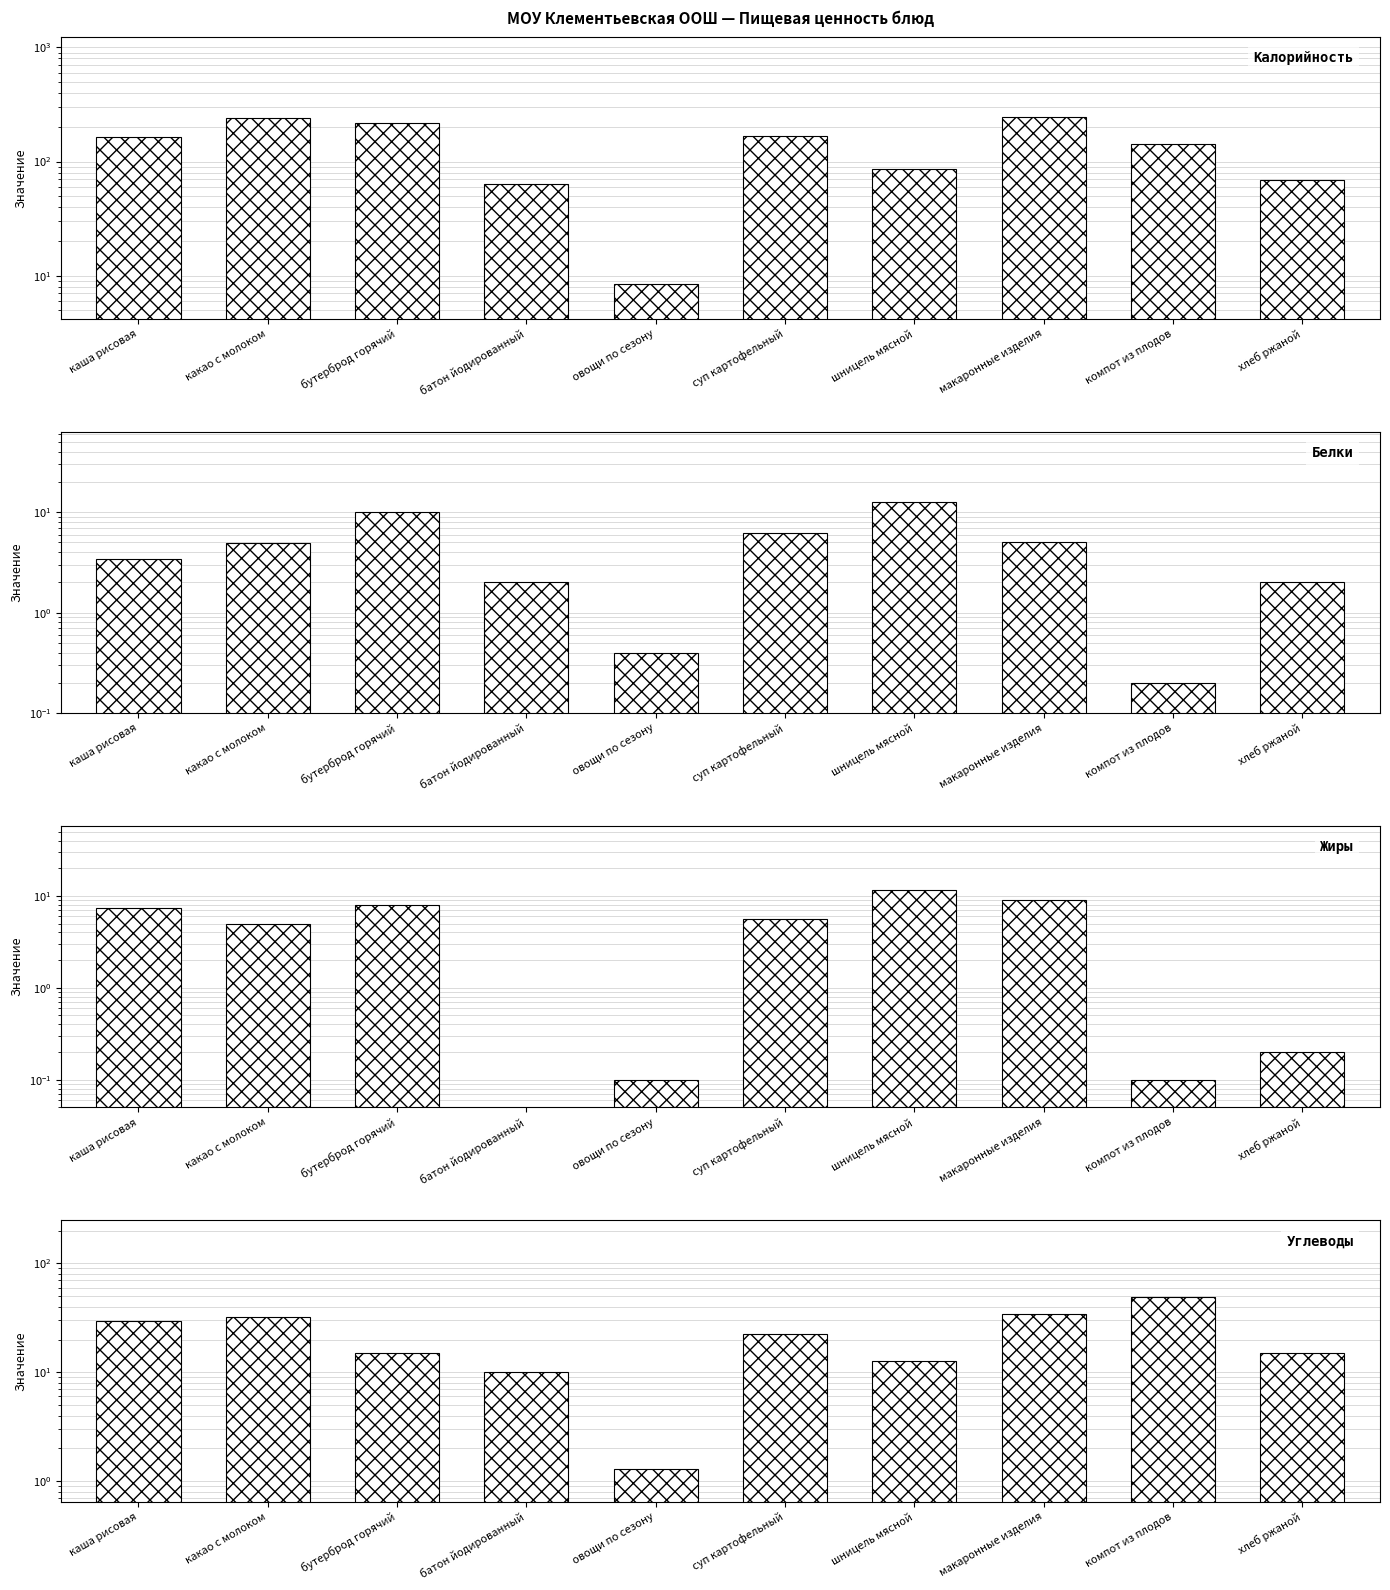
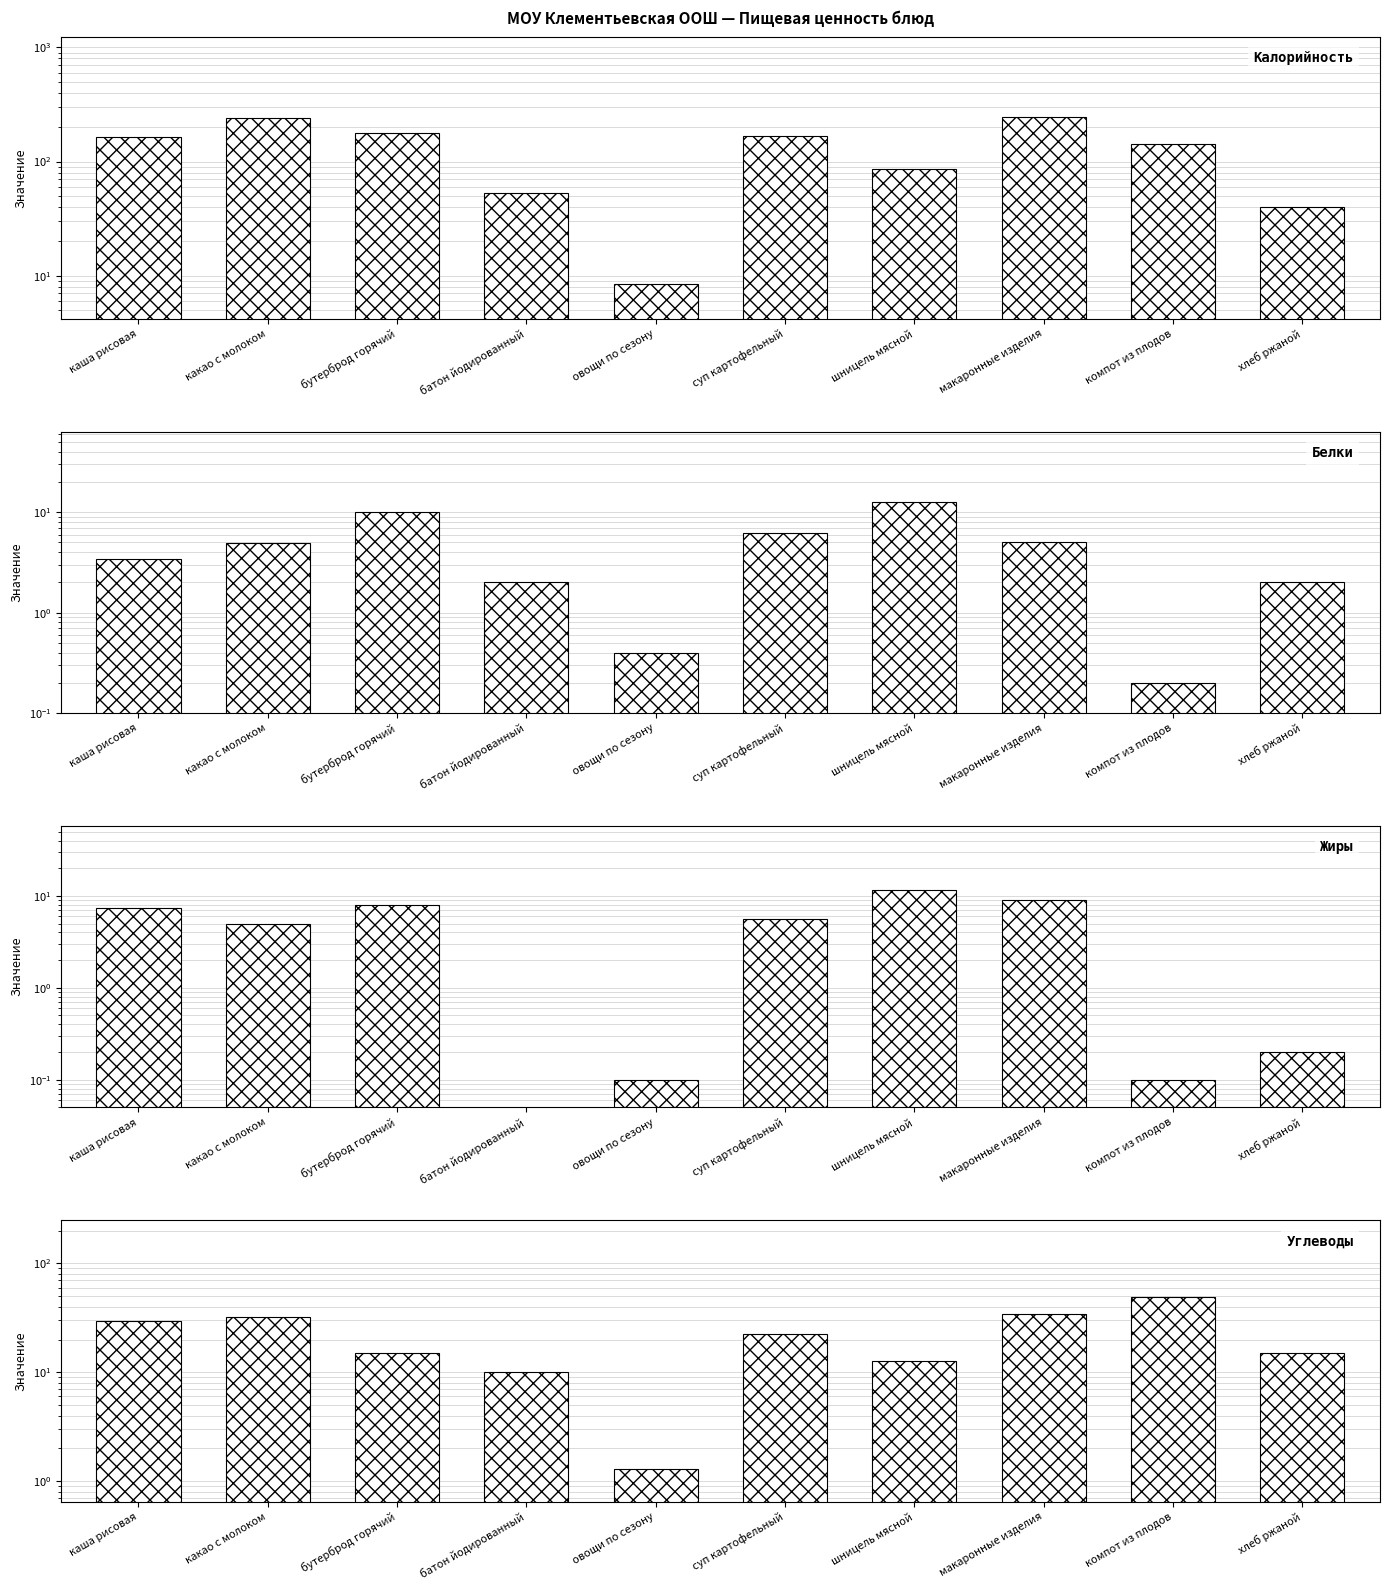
МОУ Клементьевская ООШ — Пищевая ценность блюд, бутерброд горячий: 220 -> 180
МОУ Клементьевская ООШ — Пищевая ценность блюд, батон йодированный: 60 -> 50
МОУ Клементьевская ООШ — Пищевая ценность блюд, хлеб ржаной: 70 -> 40
